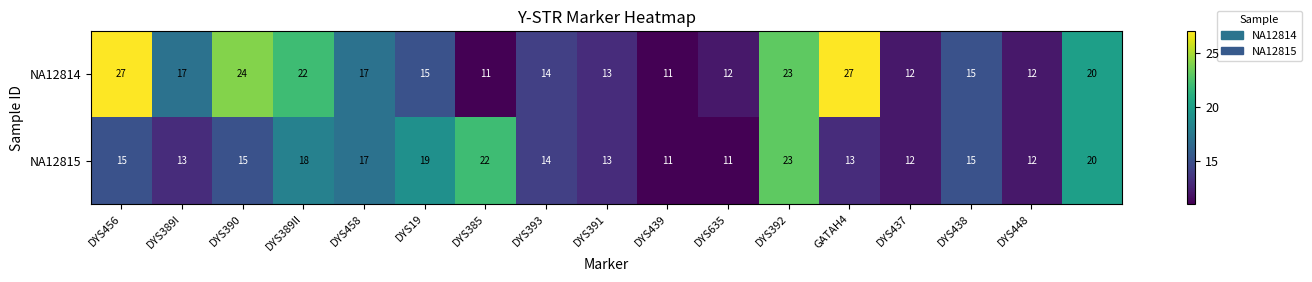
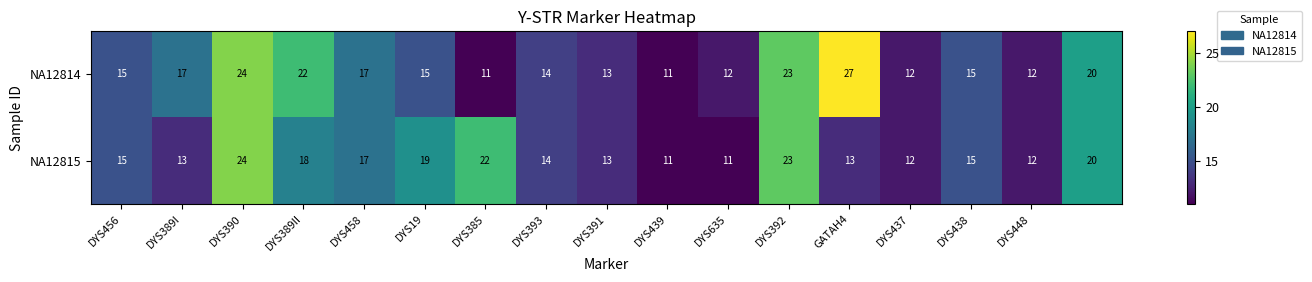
NA12814, DYS456: 27 -> 15
NA12815, DYS390: 15 -> 24
